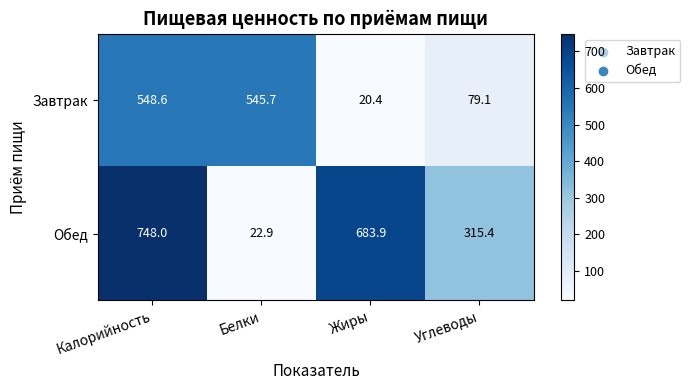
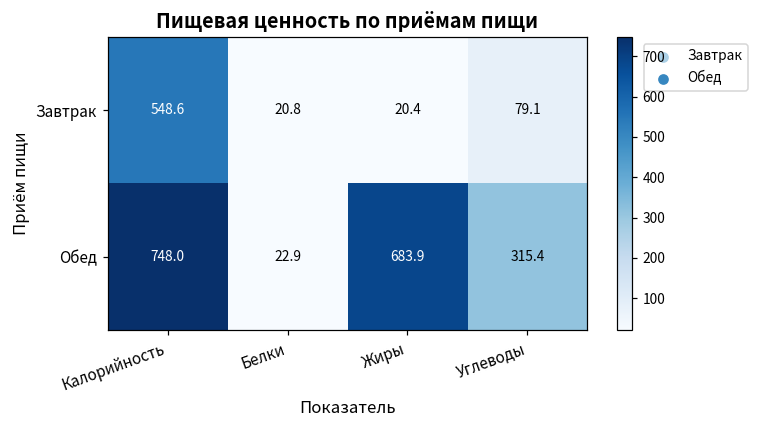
Завтрак, Белки: 545.7 -> 20.8
